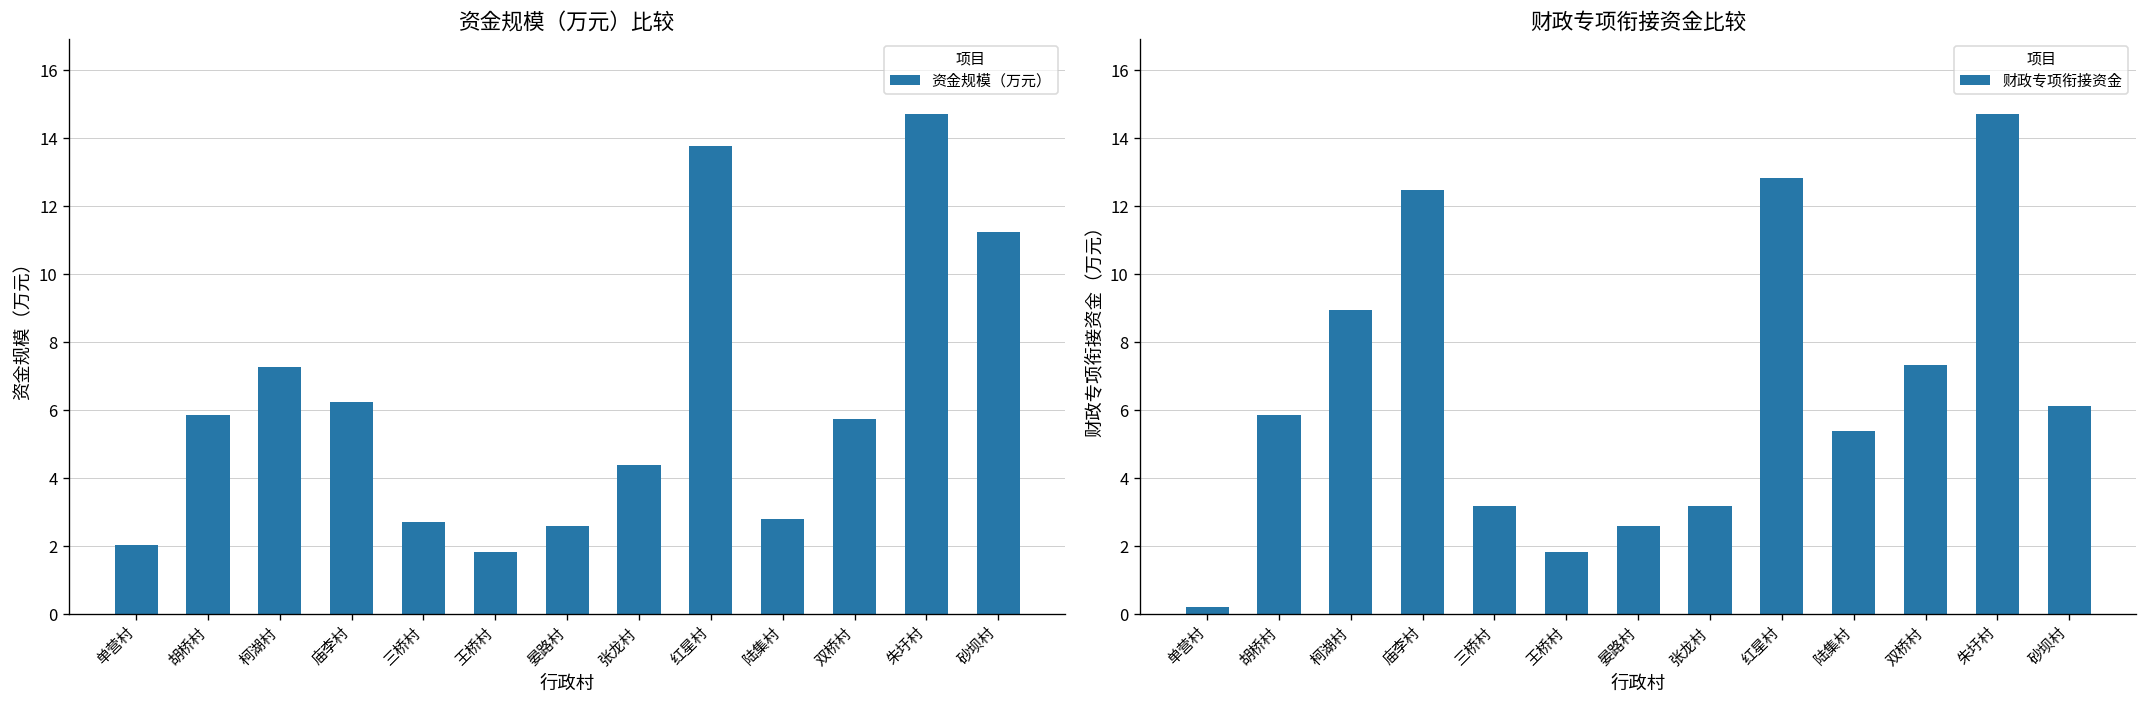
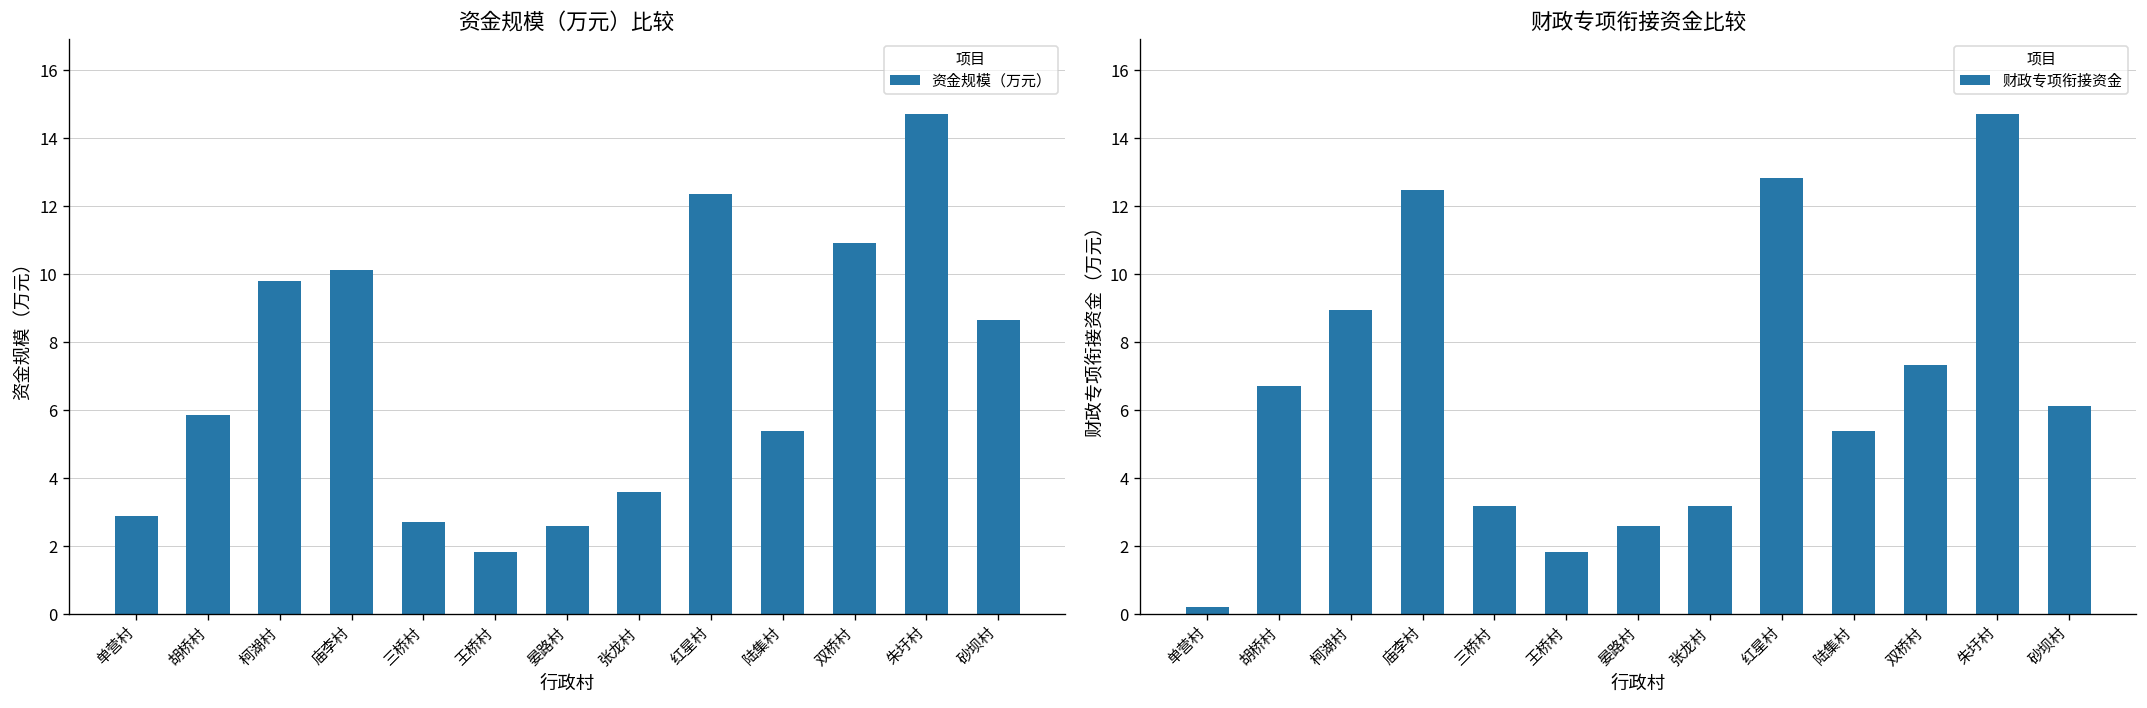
资金规模（万元）比较, 单营村: 2.1 -> 2.9
资金规模（万元）比较, 柯湖村: 7.3 -> 9.8
资金规模（万元）比较, 庙李村: 6.3 -> 10.1
资金规模（万元）比较, 张龙村: 4.4 -> 3.6
资金规模（万元）比较, 红星村: 13.8 -> 12.4
资金规模（万元）比较, 陆集村: 2.8 -> 5.4
资金规模（万元）比较, 双桥村: 5.7 -> 10.9
资金规模（万元）比较, 砂坝村: 11.3 -> 8.7
财政专项衔接资金比较, 胡桥村: 5.9 -> 6.7
